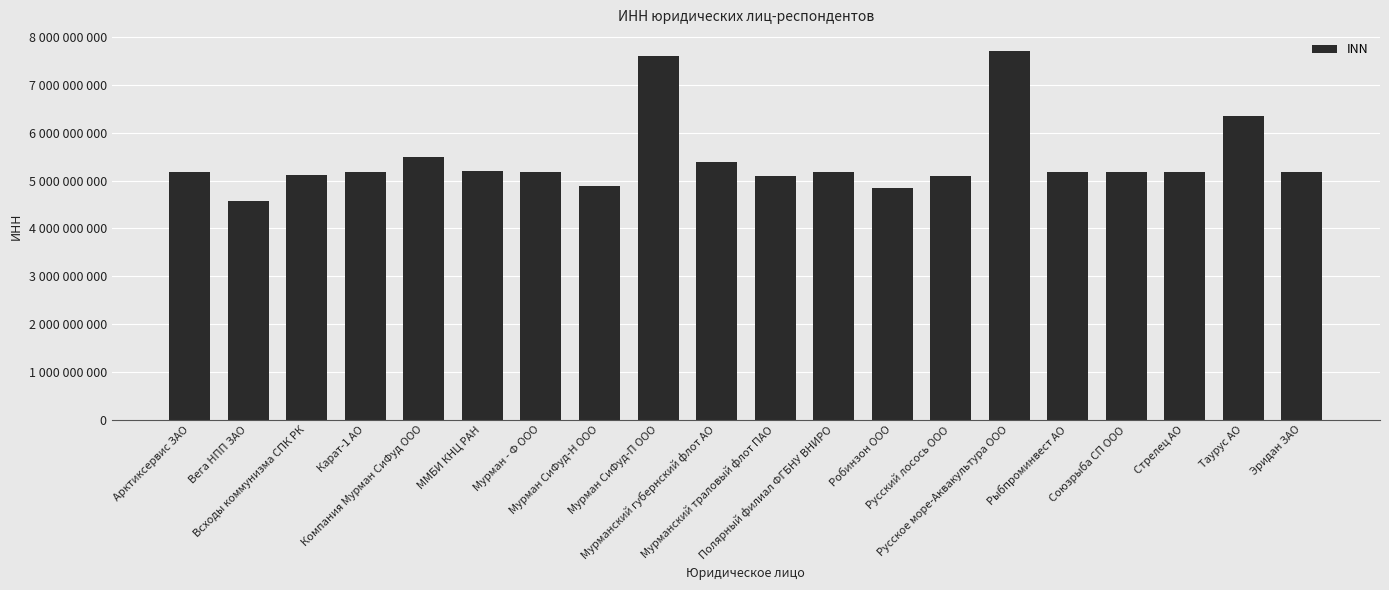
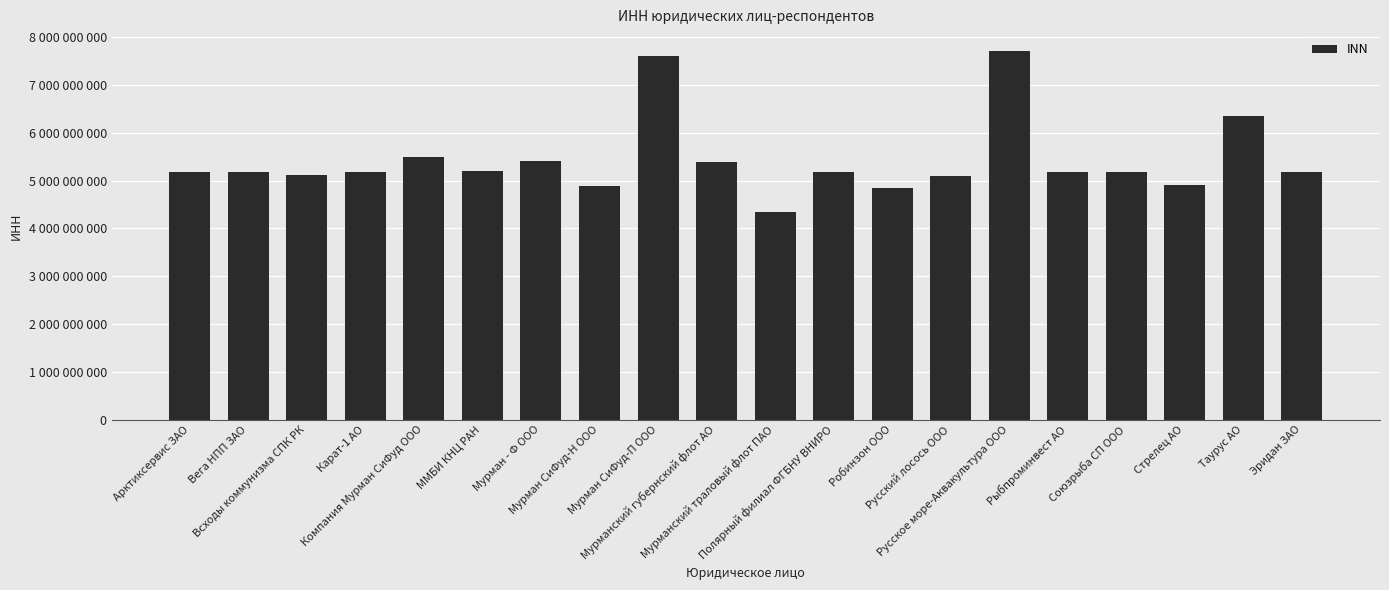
Вега НПП ЗАО: 4600000000 -> 5200000000
Мурман - Ф ООО: 5200000000 -> 5400000000
Мурманский траловый флот ПАО: 5100000000 -> 4300000000
Стрелец АО: 5200000000 -> 4900000000
